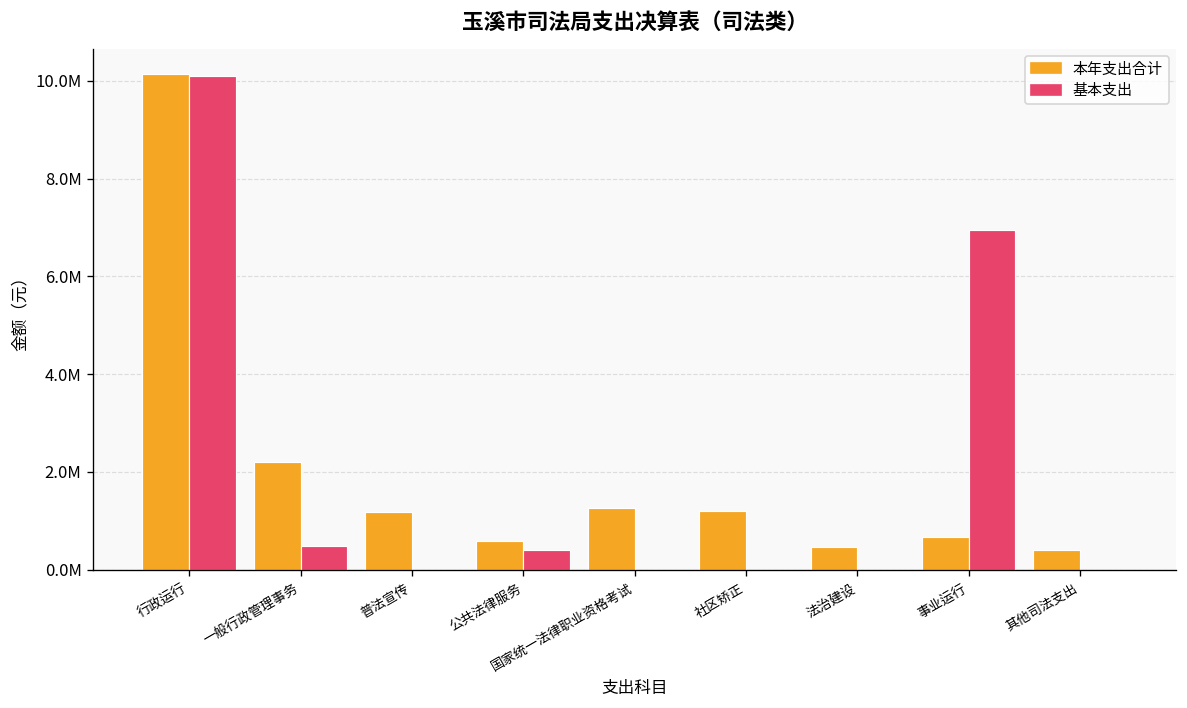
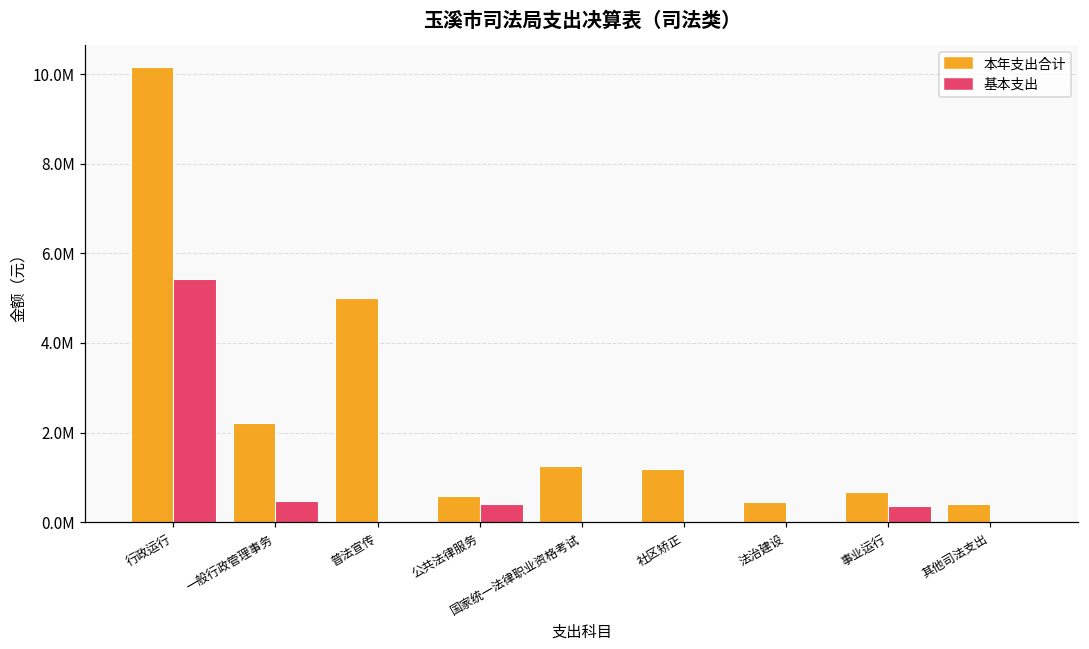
基本支出, 行政运行: 10100000 -> 5400000
本年支出合计, 普法宣传: 1200000 -> 5000000
基本支出, 事业运行: 6900000 -> 400000
